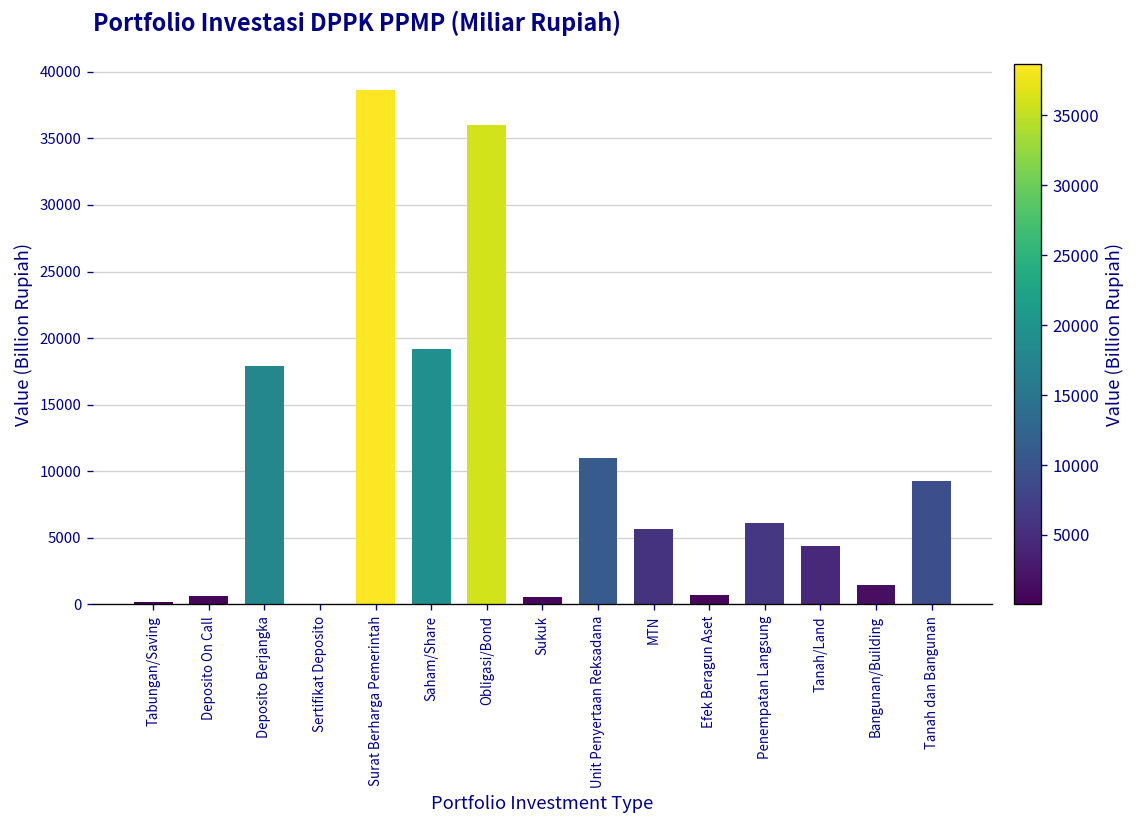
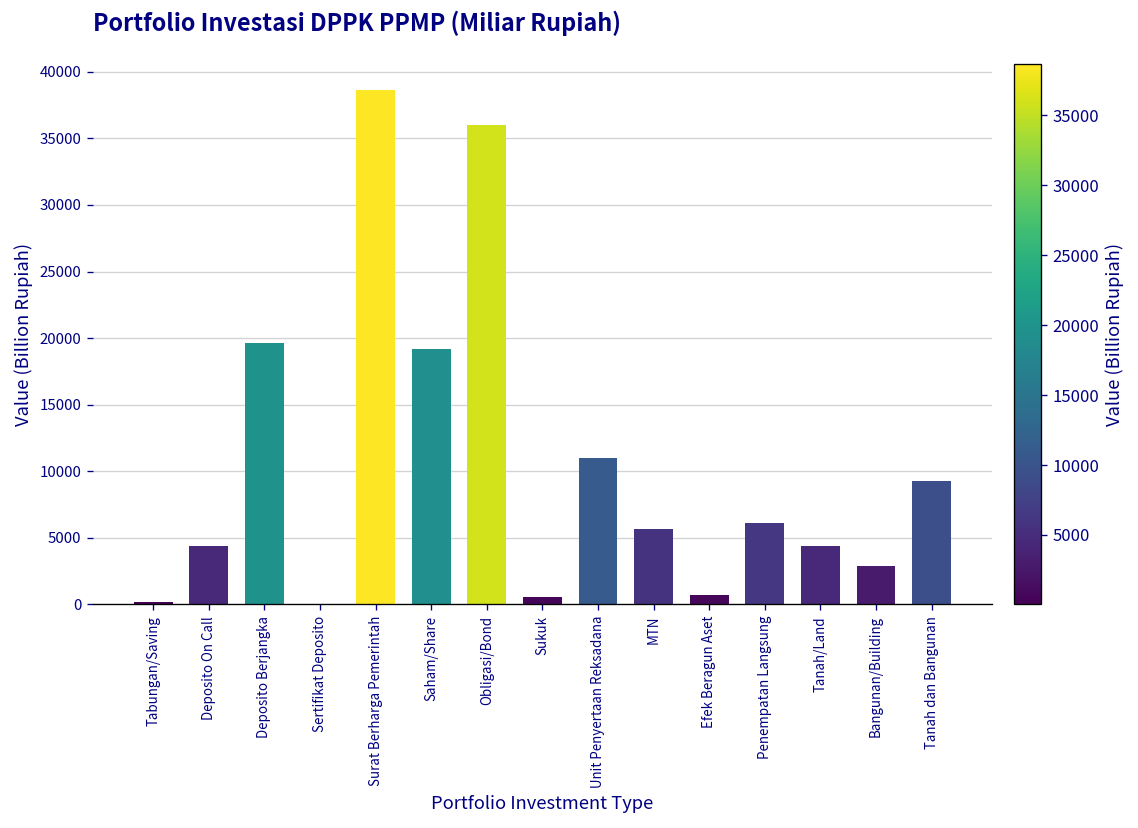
Deposito On Call: 600 -> 4300
Deposito Berjangka: 17900 -> 19600
Bangunan/Building: 1400 -> 2800
